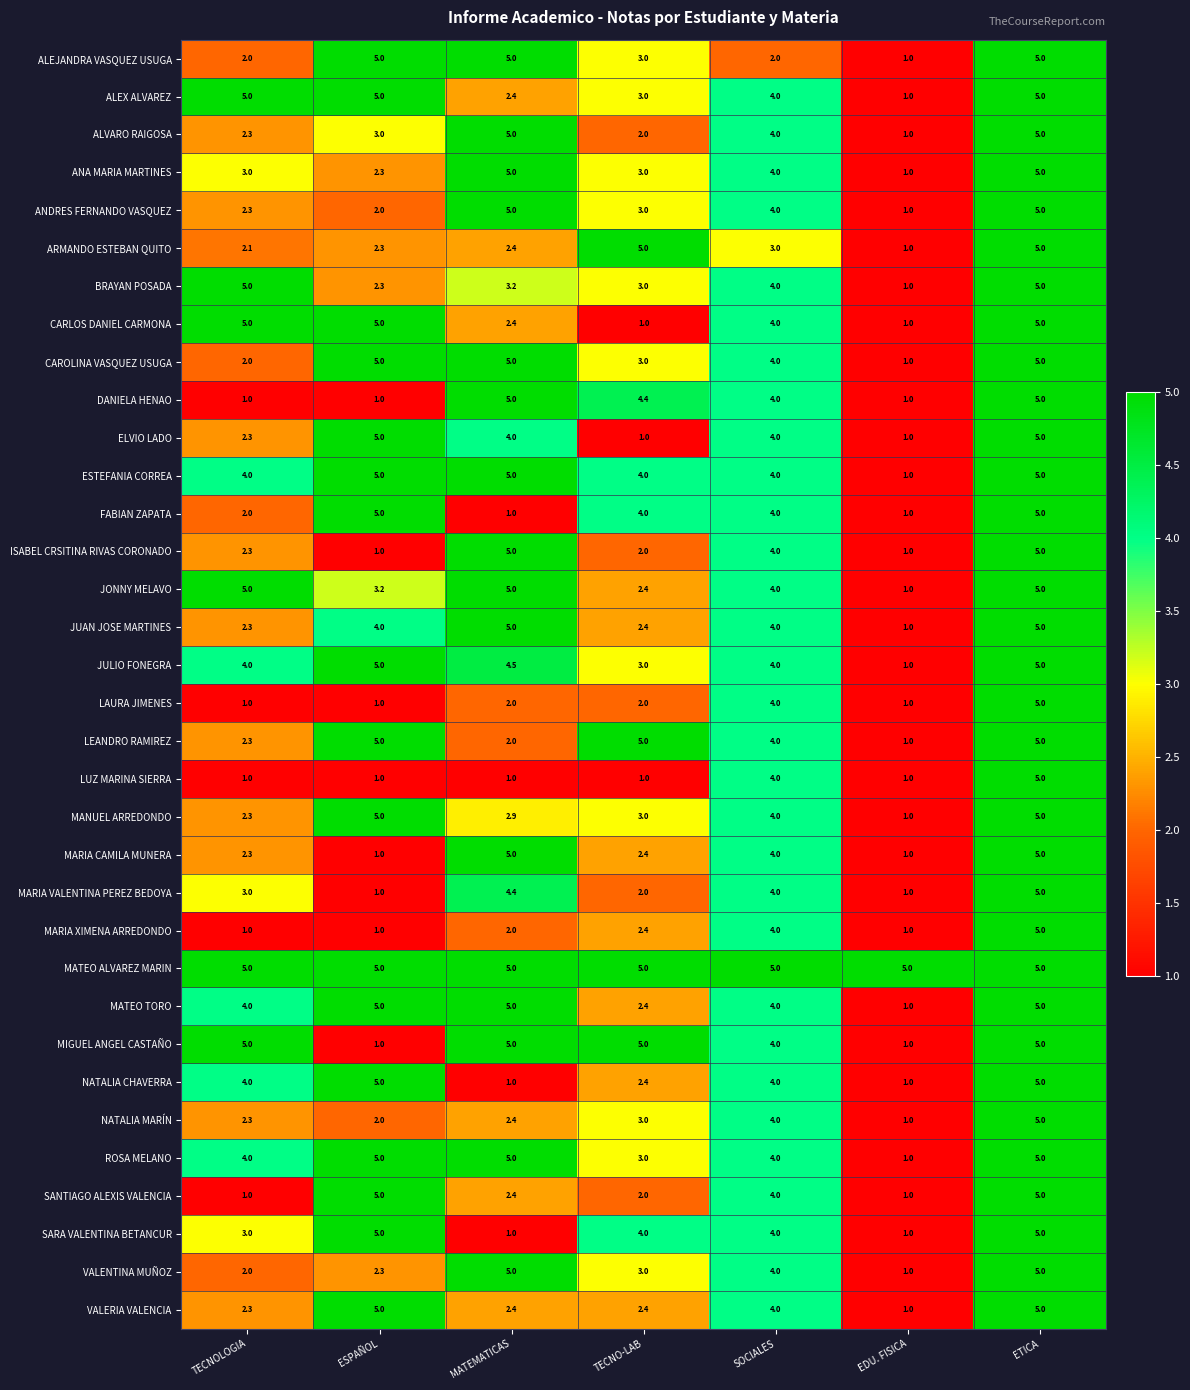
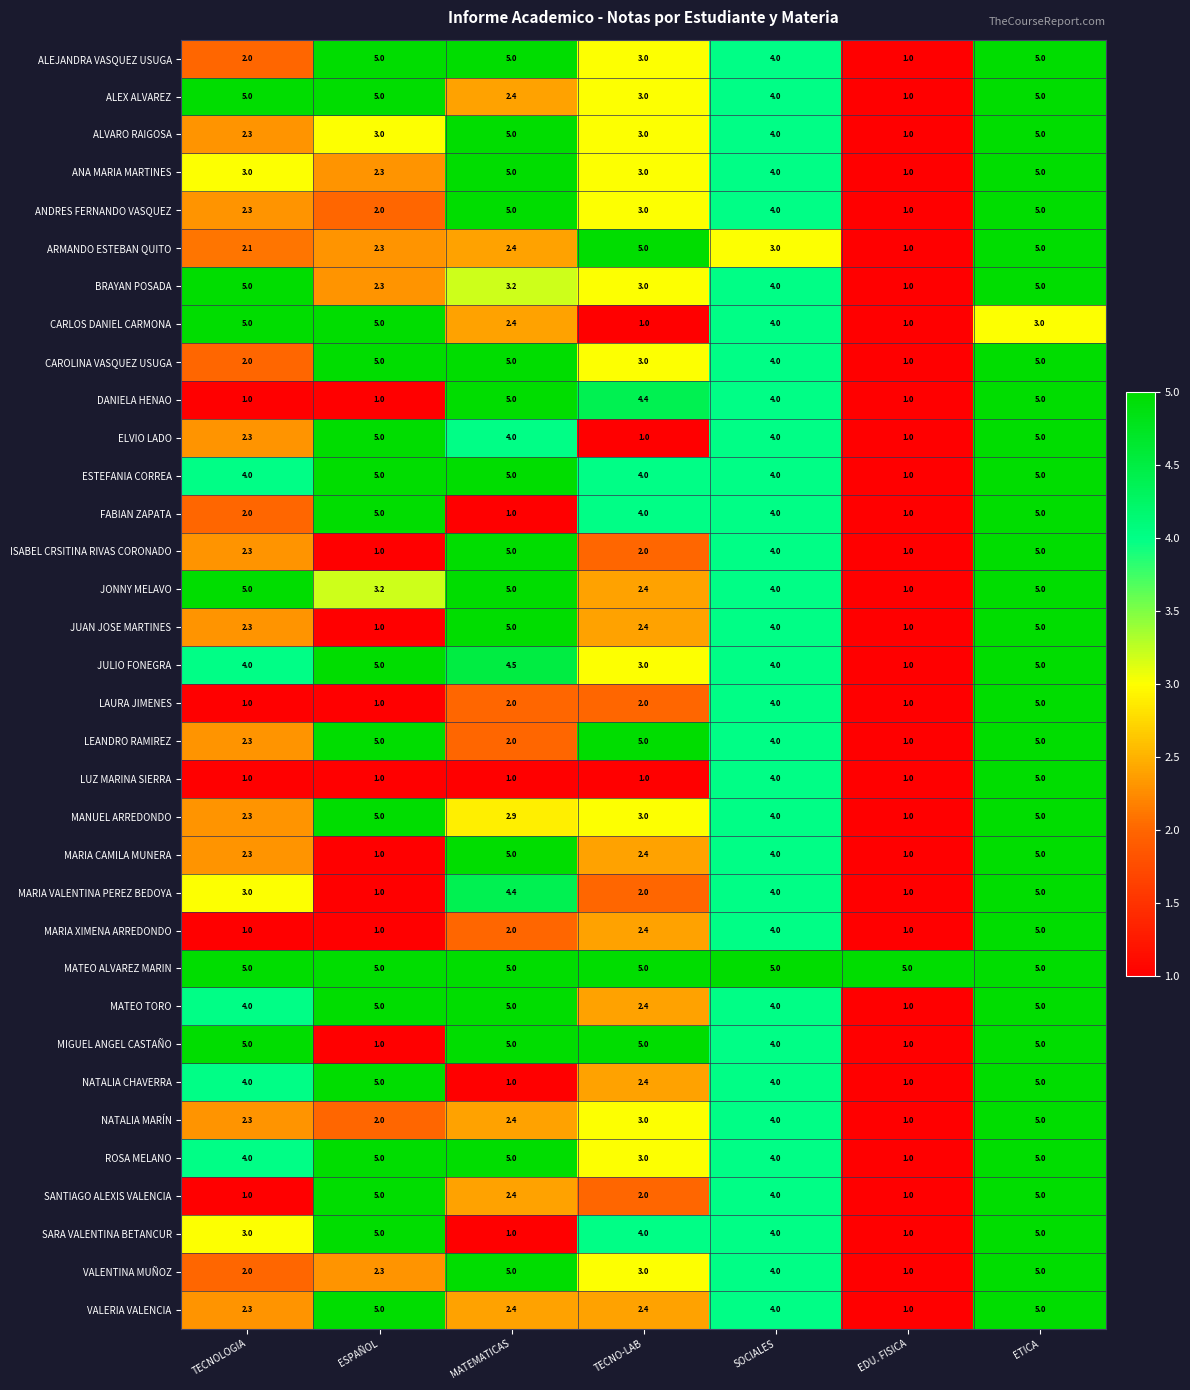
ALEJANDRA VASQUEZ USUGA, SOCIALES: 2.0 -> 4.0
ALVARO RAIGOSA, TECNO-LAB: 2.0 -> 3.0
CARLOS DANIEL CARMONA, ETICA: 5.0 -> 3.0
JUAN JOSE MARTINES, ESPAÑOL: 4.0 -> 1.0
